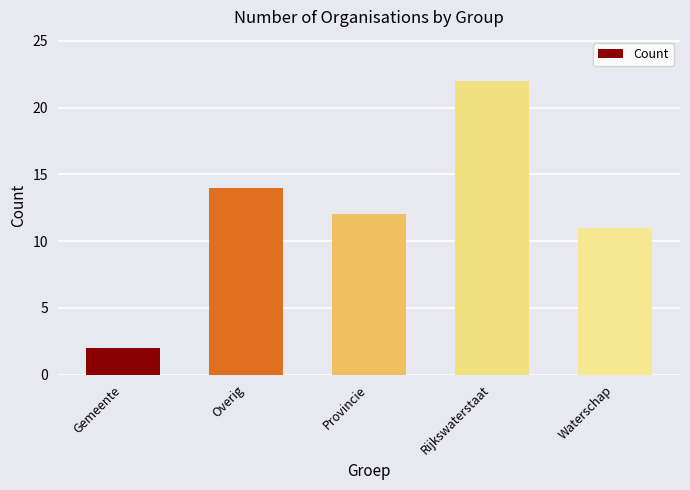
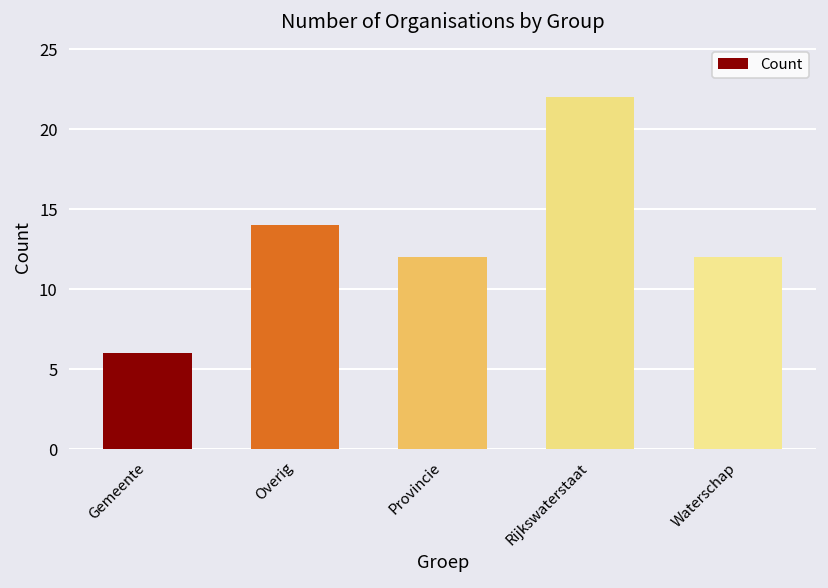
Gemeente: 2 -> 6
Waterschap: 11 -> 12
